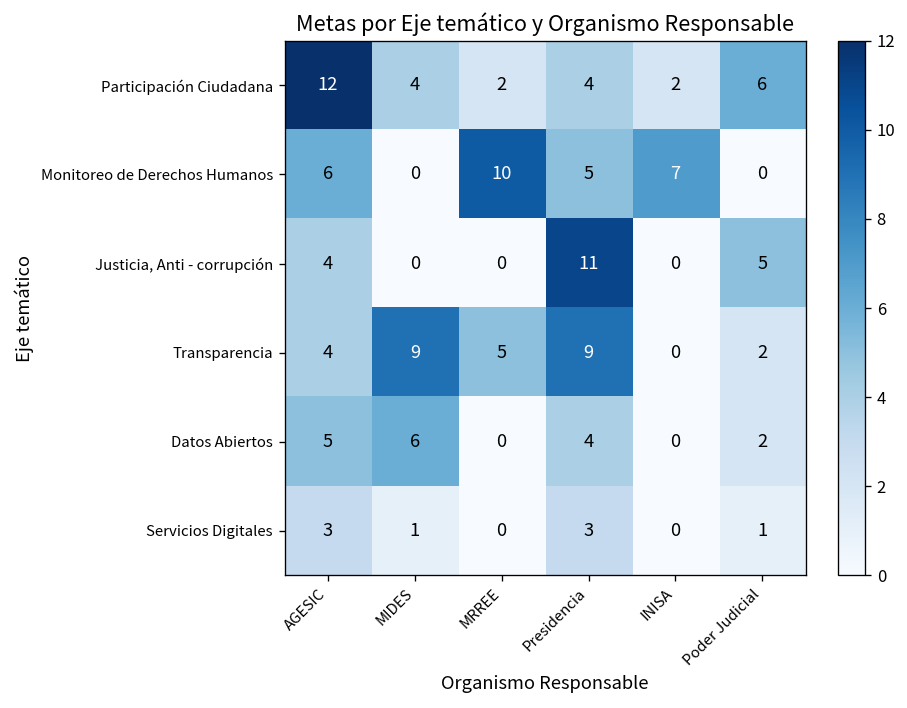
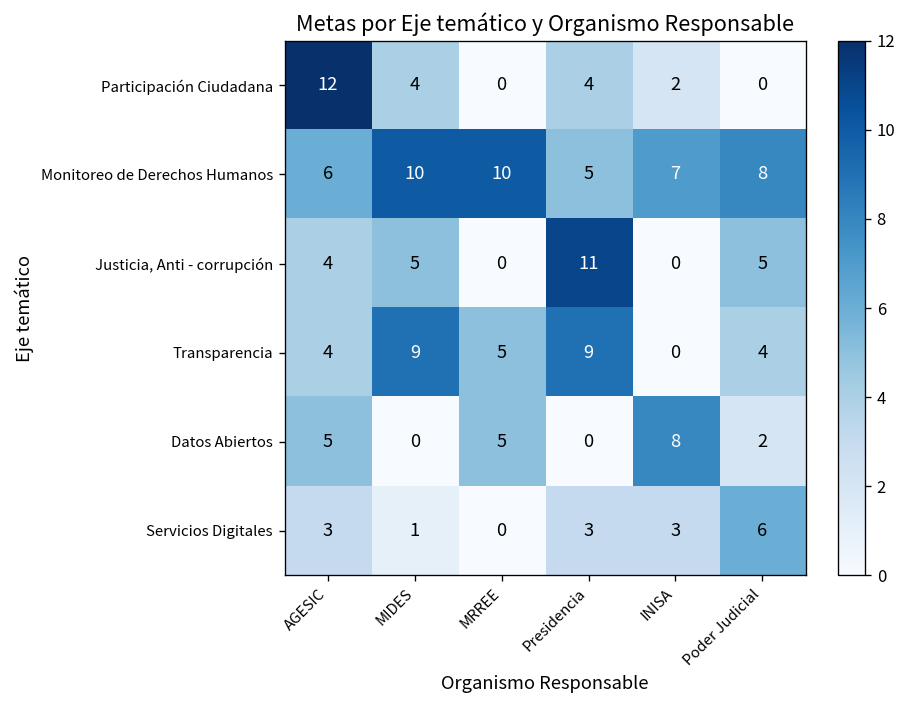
Participación Ciudadana, MRREE: 2 -> 0
Participación Ciudadana, Poder Judicial: 6 -> 0
Monitoreo de Derechos Humanos, MIDES: 0 -> 10
Monitoreo de Derechos Humanos, Poder Judicial: 0 -> 8
Justicia, Anti - corrupción, MIDES: 0 -> 5
Transparencia, Poder Judicial: 2 -> 4
Datos Abiertos, MIDES: 6 -> 0
Datos Abiertos, MRREE: 0 -> 5
Datos Abiertos, Presidencia: 4 -> 0
Datos Abiertos, INISA: 0 -> 8
Servicios Digitales, INISA: 0 -> 3
Servicios Digitales, Poder Judicial: 1 -> 6
